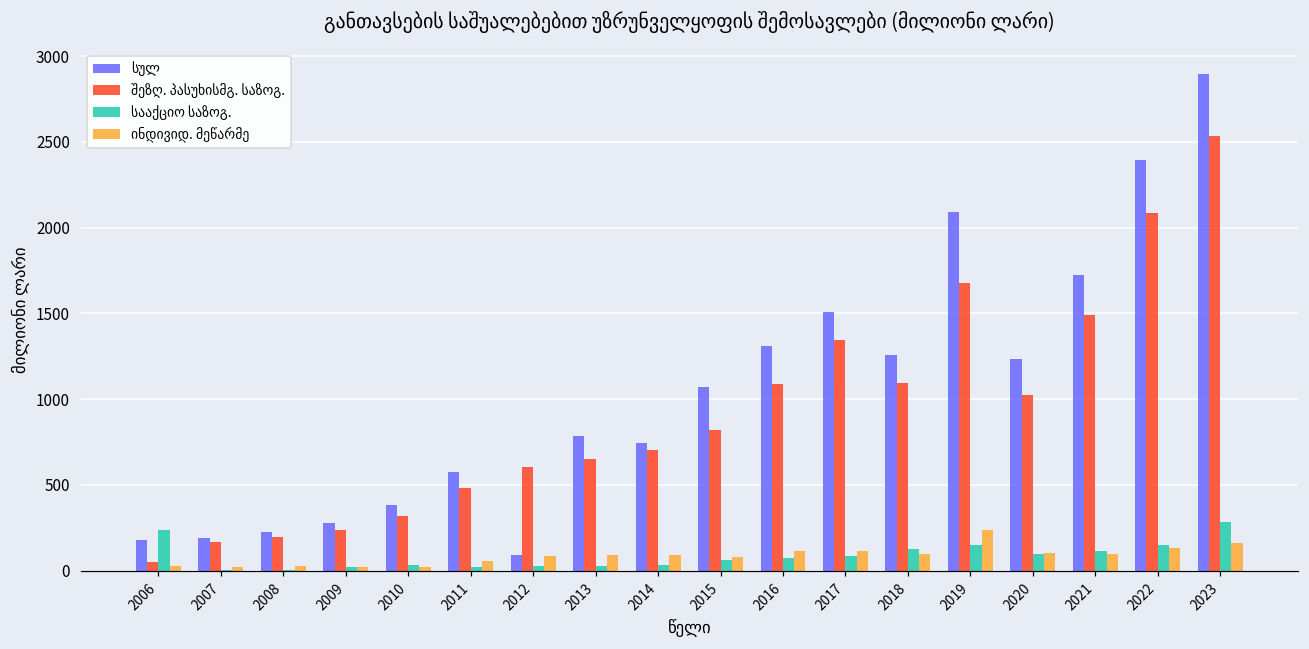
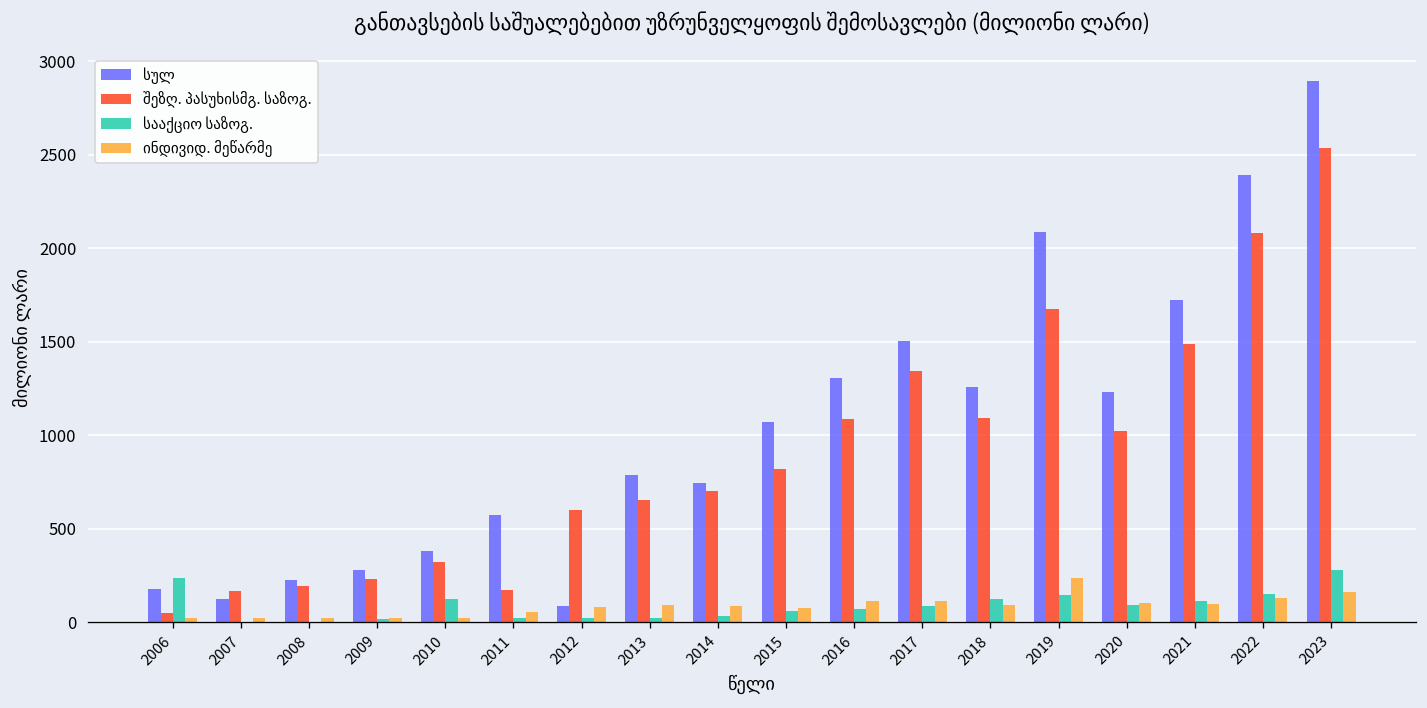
სულ, 2007: 190 -> 130
სააქციო საზოგ., 2010: 30 -> 120
შეზღ. პასუხისმგ. საზოგ., 2011: 480 -> 180
